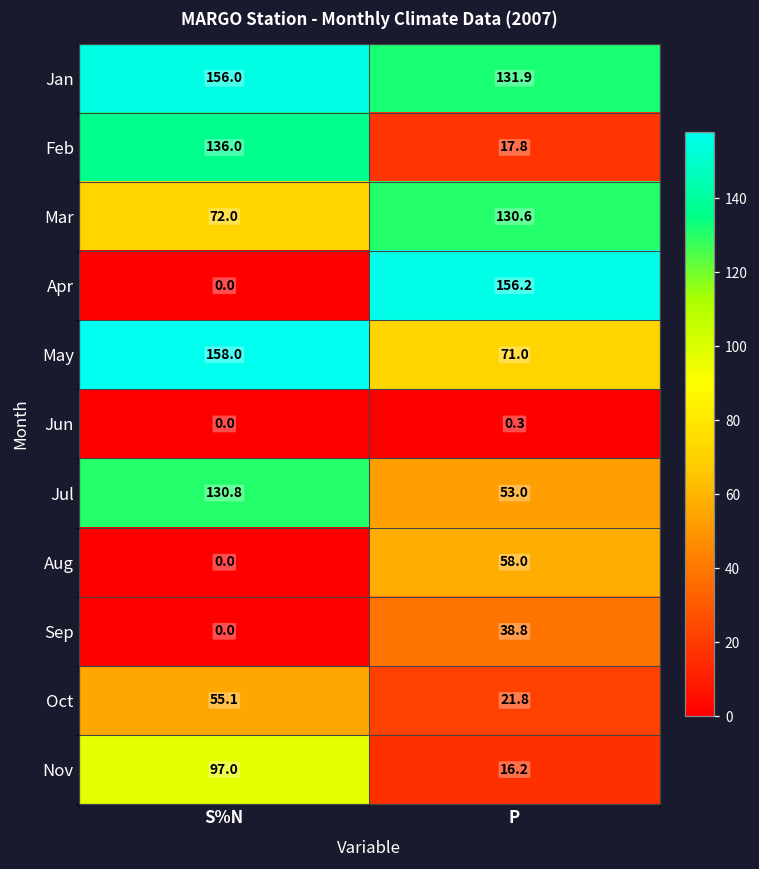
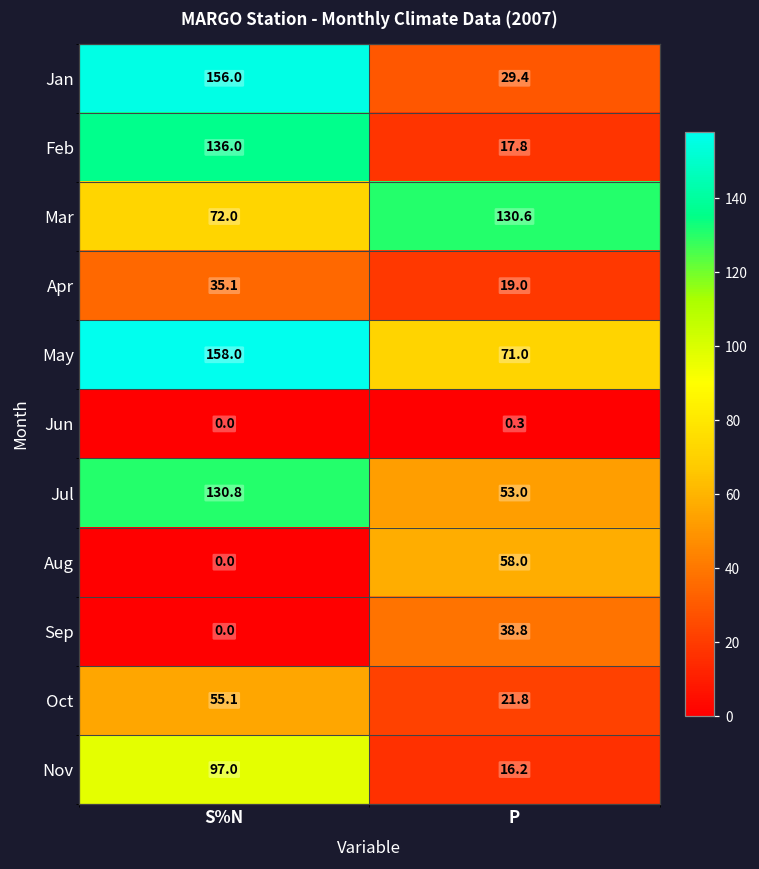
Jan, P: 131.9 -> 29.4
Apr, S%N: 0.0 -> 35.1
Apr, P: 156.2 -> 19.0
